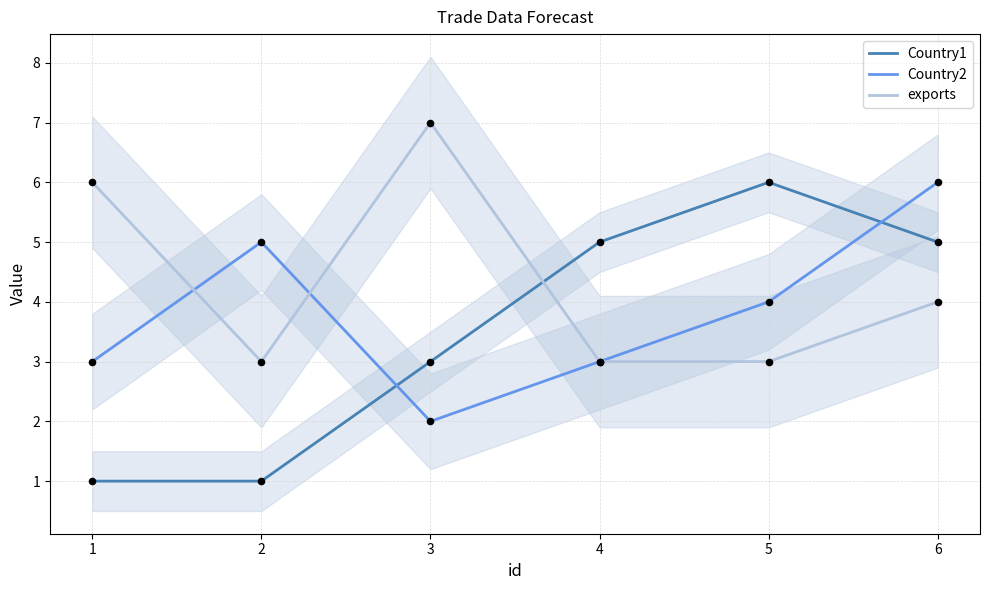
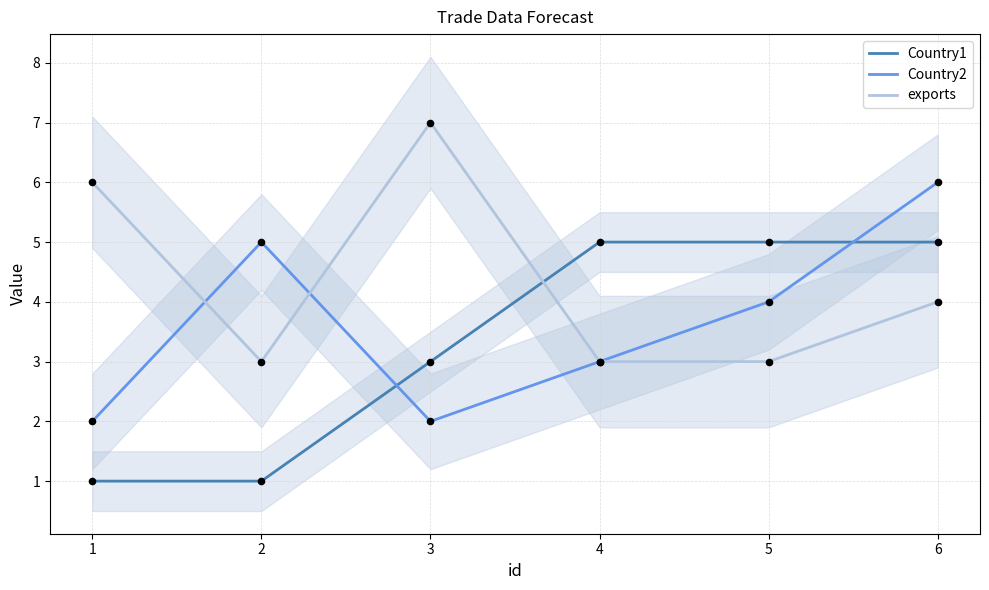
Country2, 1: 3 -> 2
Country1, 5: 6 -> 5
